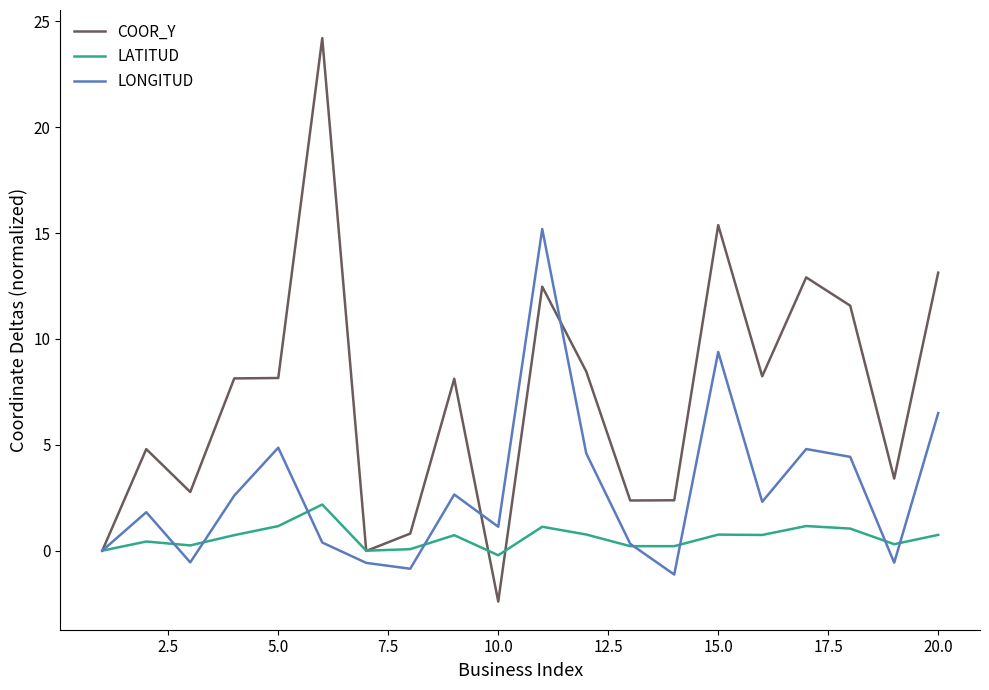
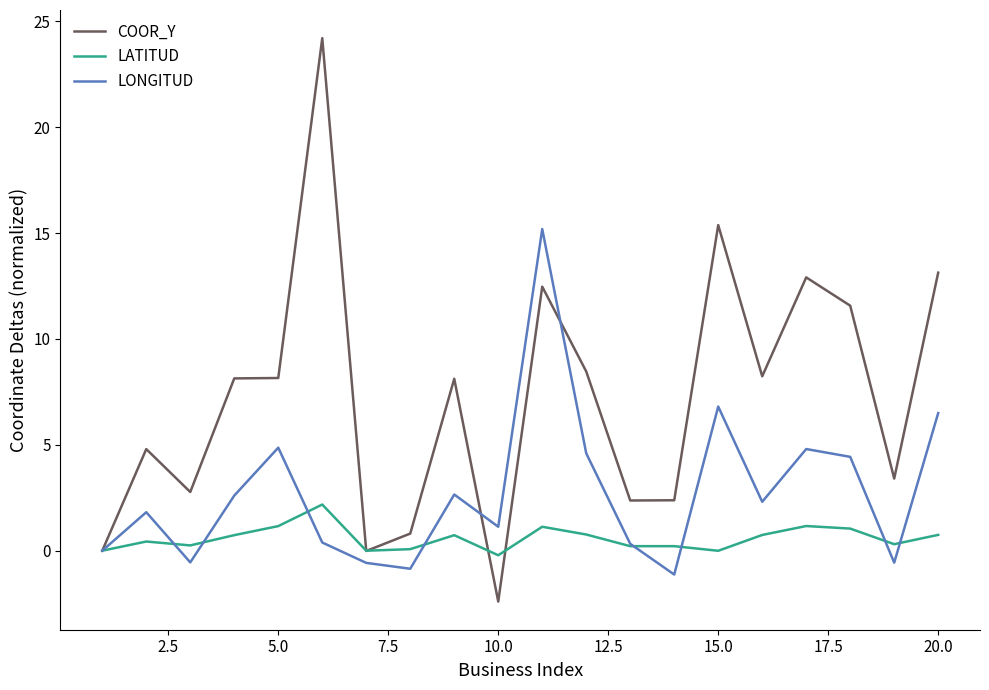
LATITUD, 15.0: 0.8 -> 0.0
LONGITUD, 15.0: 9.4 -> 6.8
